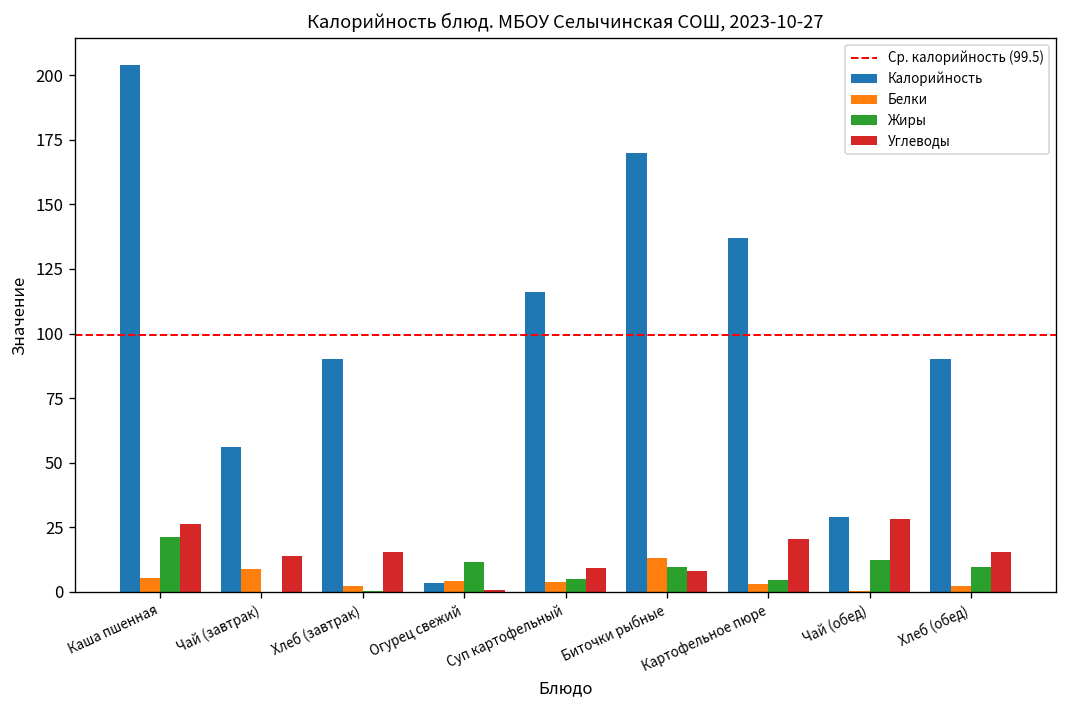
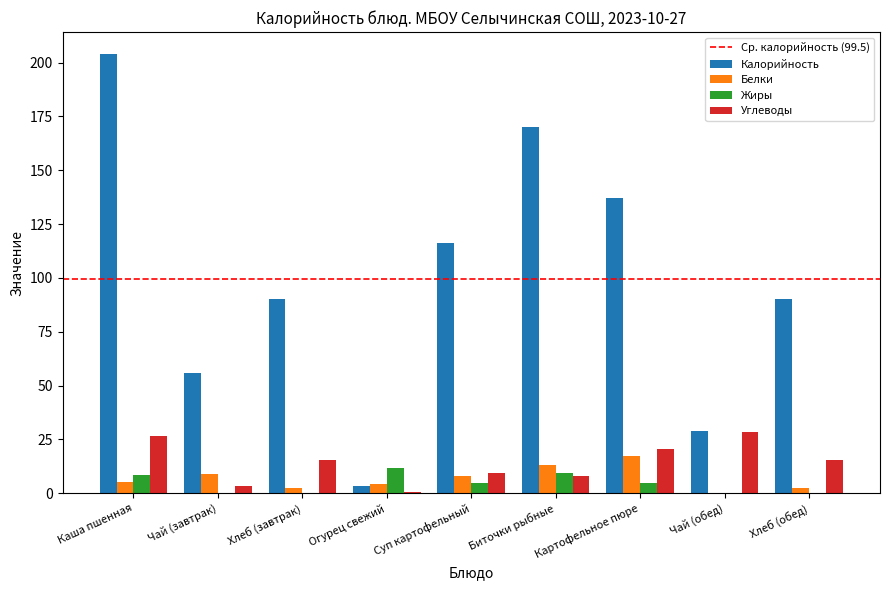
Жиры, Каша пшенная: 21 -> 8
Углеводы, Чай (завтрак): 14 -> 3
Белки, Суп картофельный: 4 -> 8
Белки, Картофельное пюре: 3 -> 17
Жиры, Чай (обед): 12 -> 0
Жиры, Хлеб (обед): 10 -> 0
